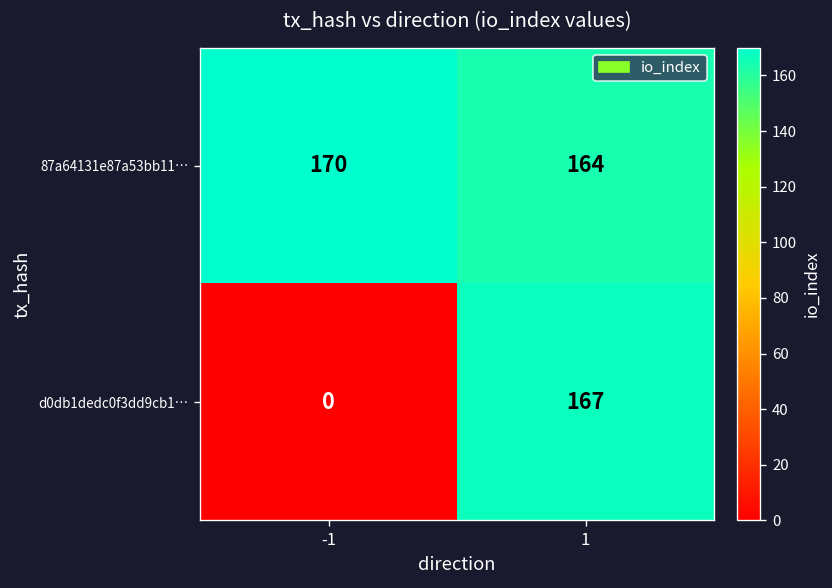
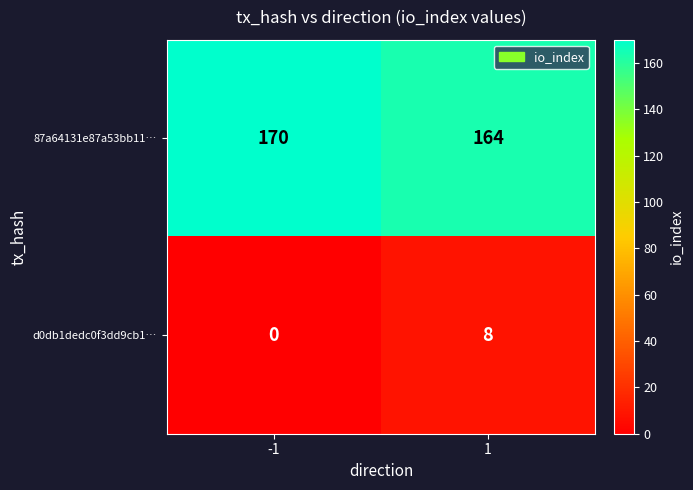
d0db1dedc0f3dd9cb1…, 1: 167 -> 8
